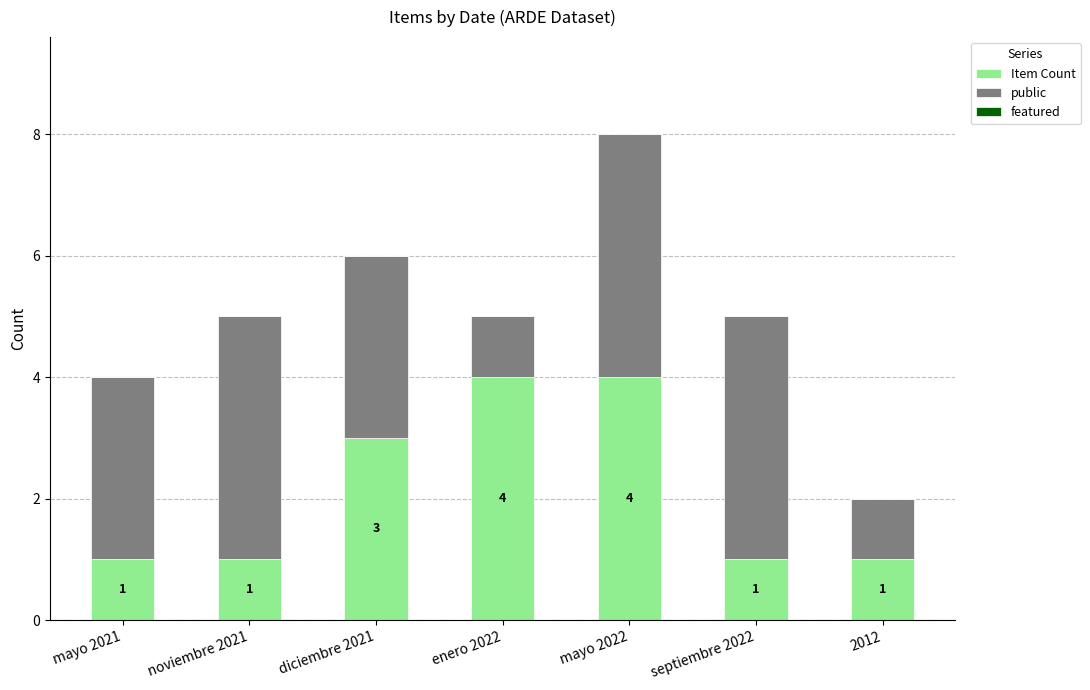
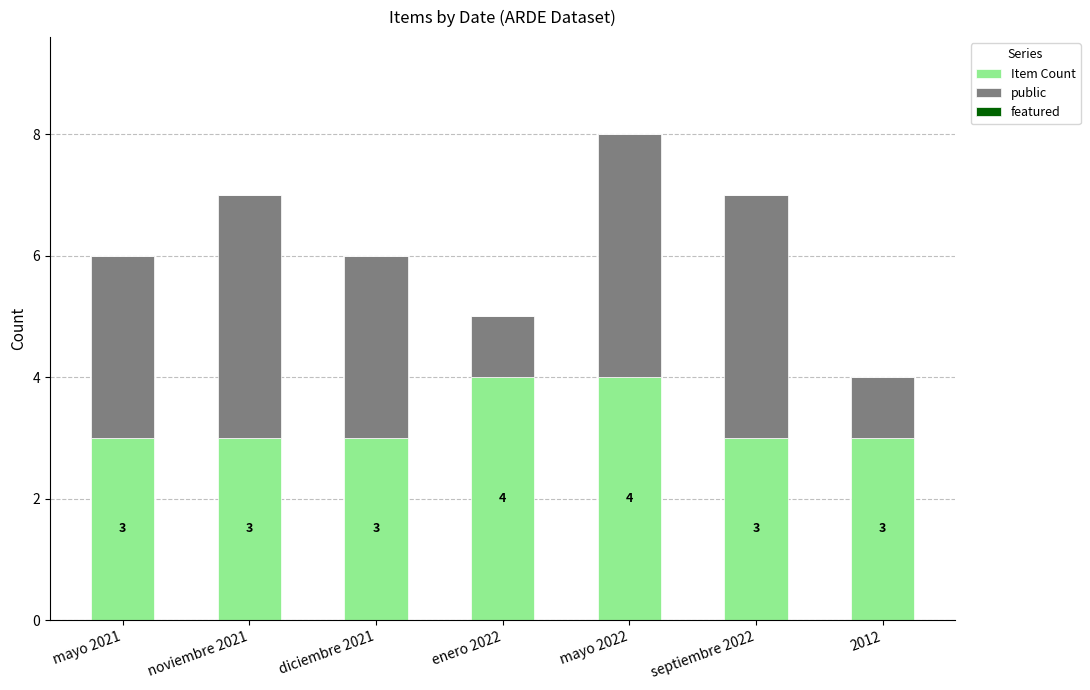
Item Count, mayo 2021: 1 -> 3
Item Count, noviembre 2021: 1 -> 3
Item Count, septiembre 2022: 1 -> 3
Item Count, 2012: 1 -> 3
